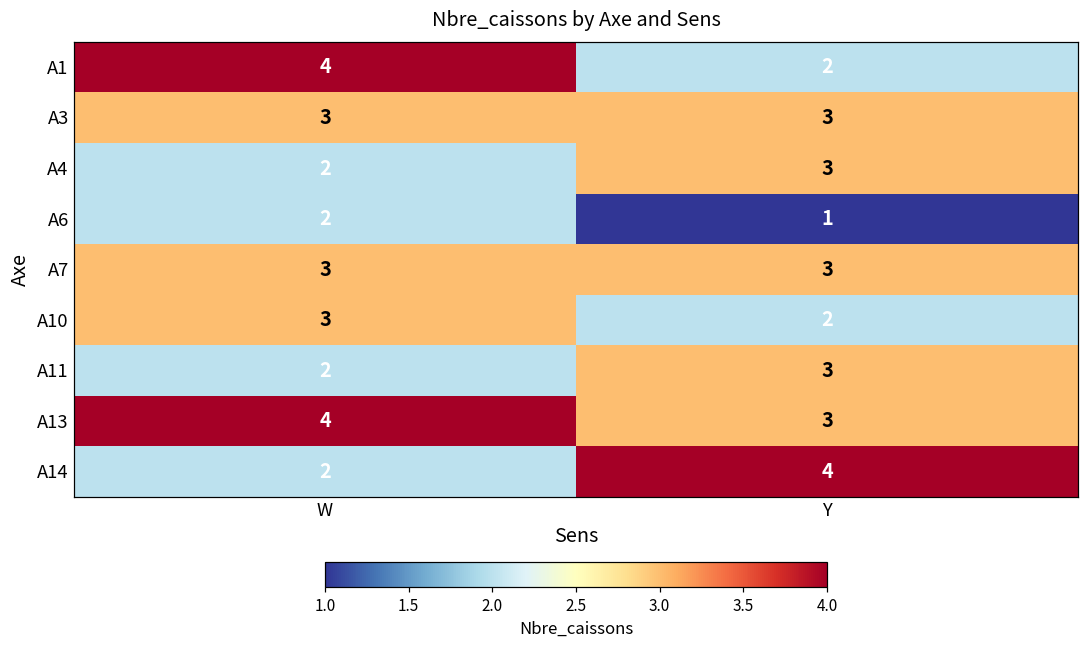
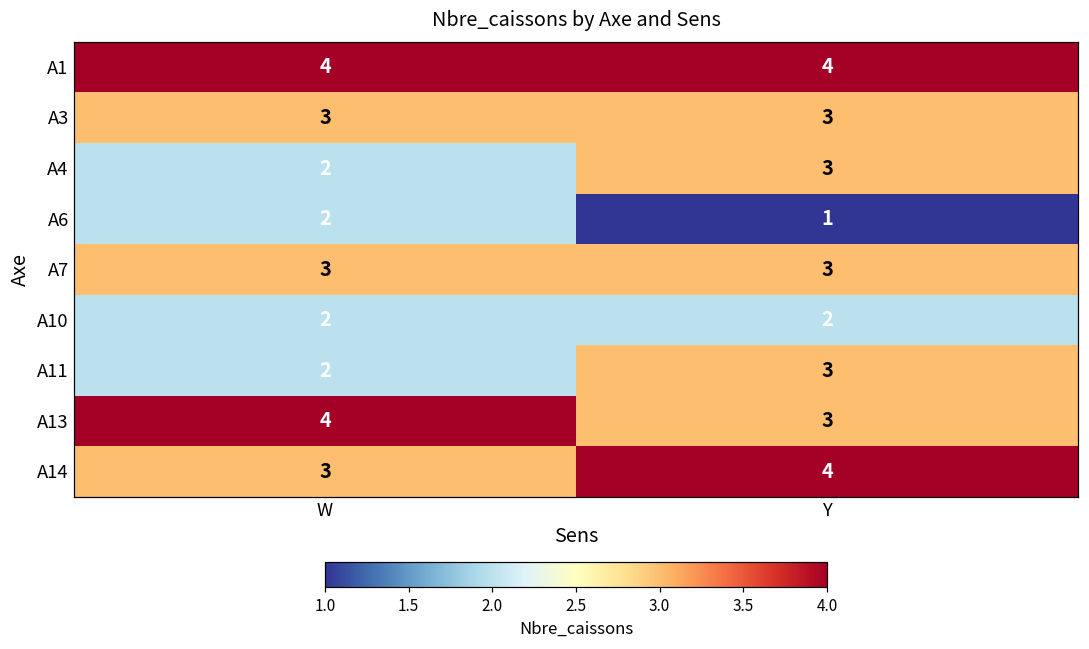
A1, Y: 2 -> 4
A10, W: 3 -> 2
A14, W: 2 -> 3
